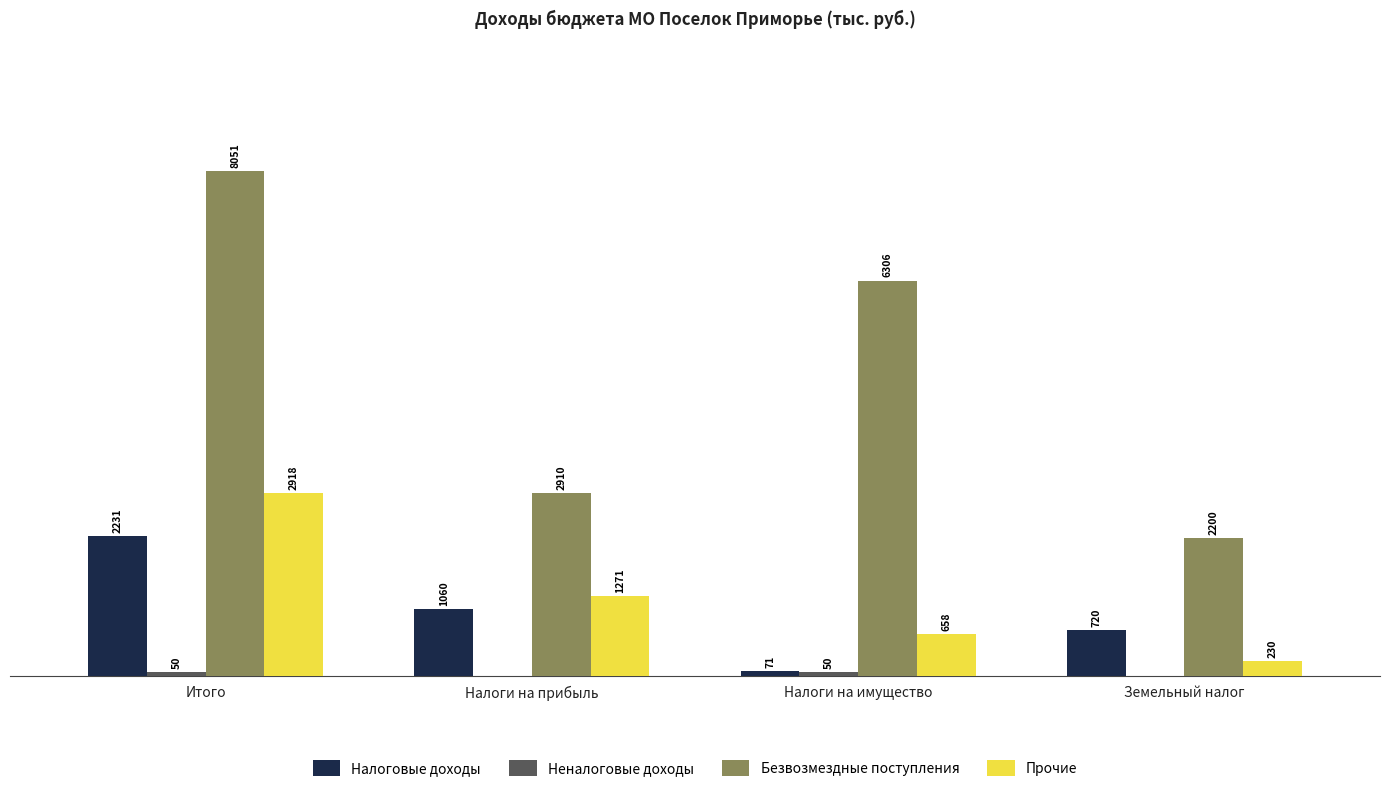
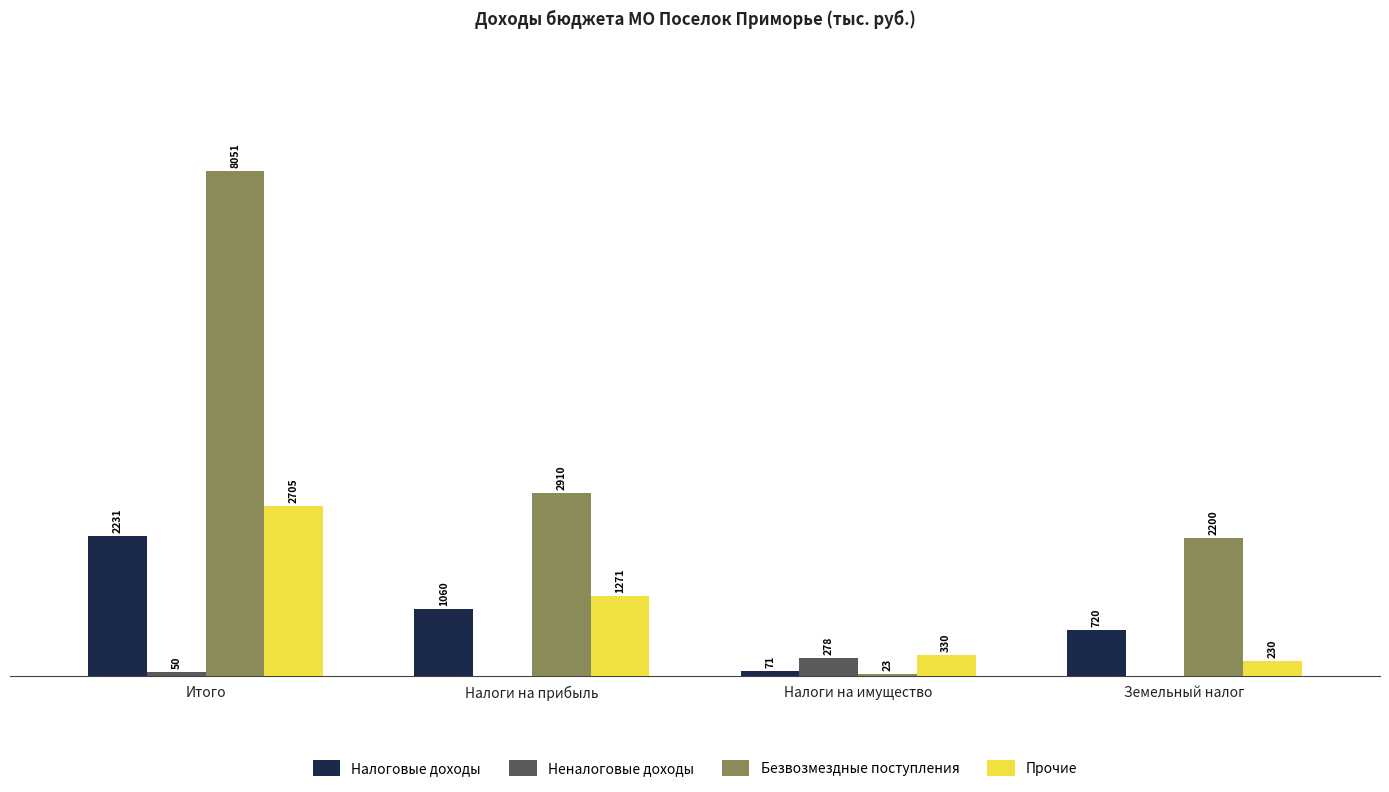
Прочие, Итого: 2918 -> 2705
Неналоговые доходы, Налоги на имущество: 50 -> 278
Безвозмездные поступления, Налоги на имущество: 6306 -> 23
Прочие, Налоги на имущество: 658 -> 330
